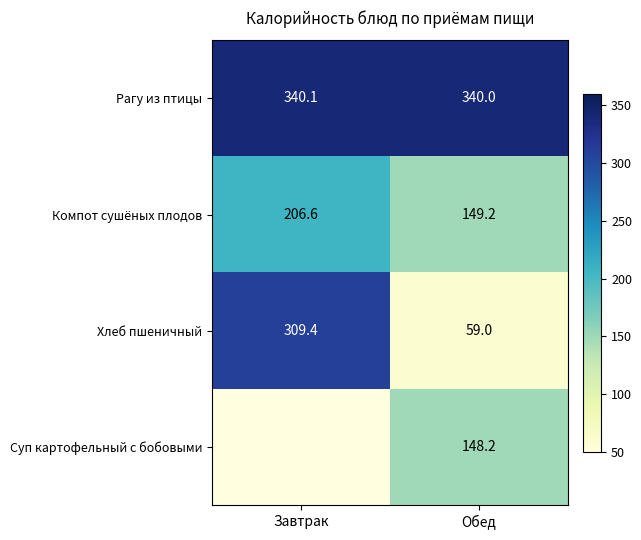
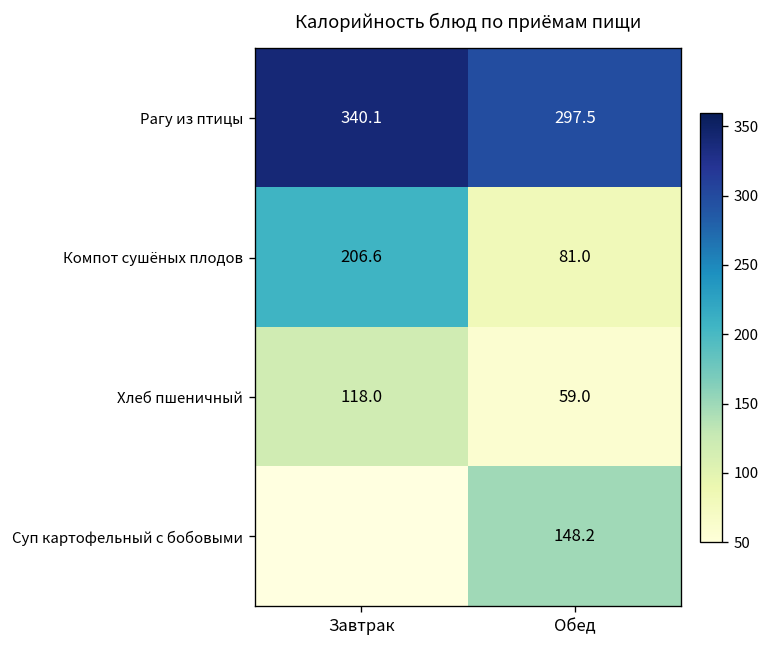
Рагу из птицы, Обед: 340.0 -> 297.5
Компот сушёных плодов, Обед: 149.2 -> 81.0
Хлеб пшеничный, Завтрак: 309.4 -> 118.0
